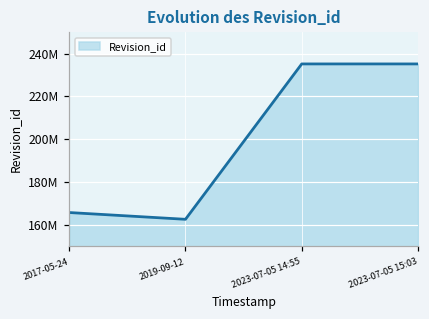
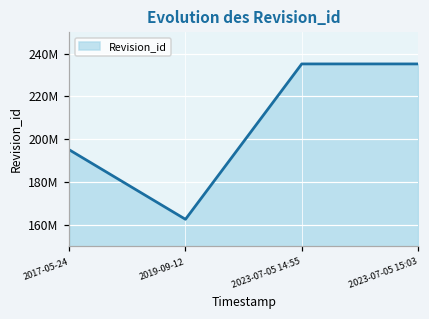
2017-05-24: 166000000 -> 195000000
